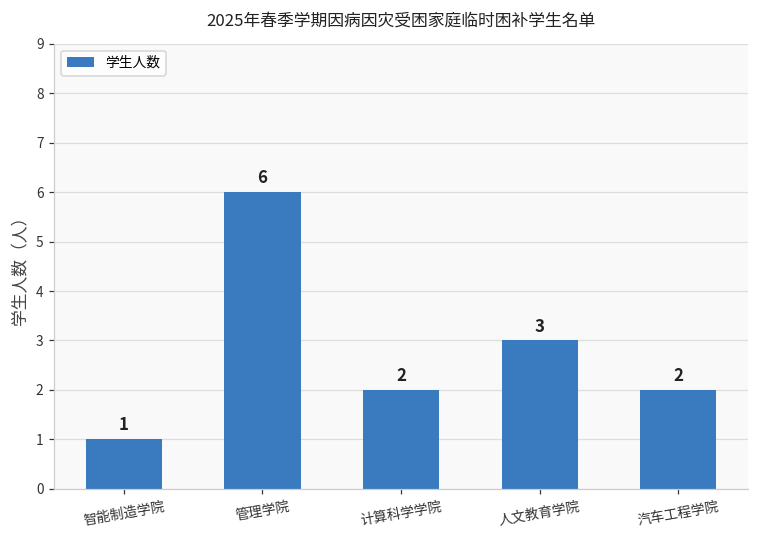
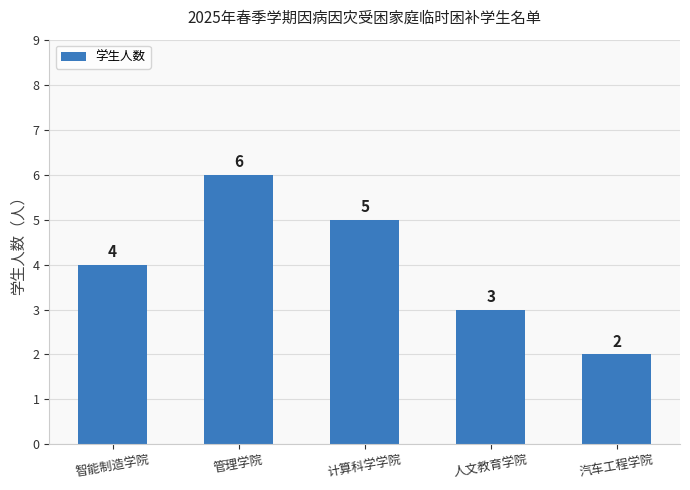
智能制造学院: 1 -> 4
计算科学学院: 2 -> 5
